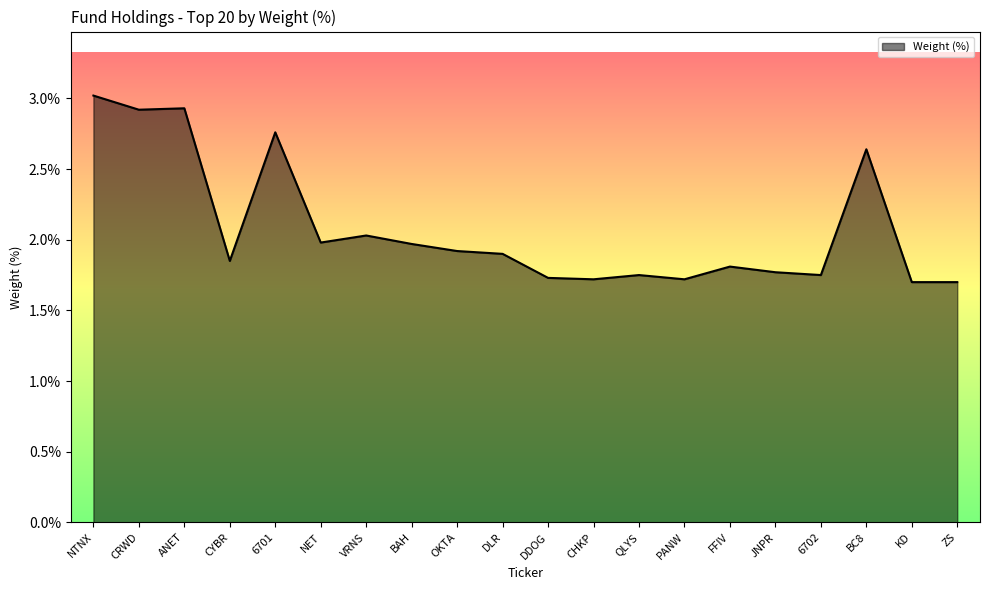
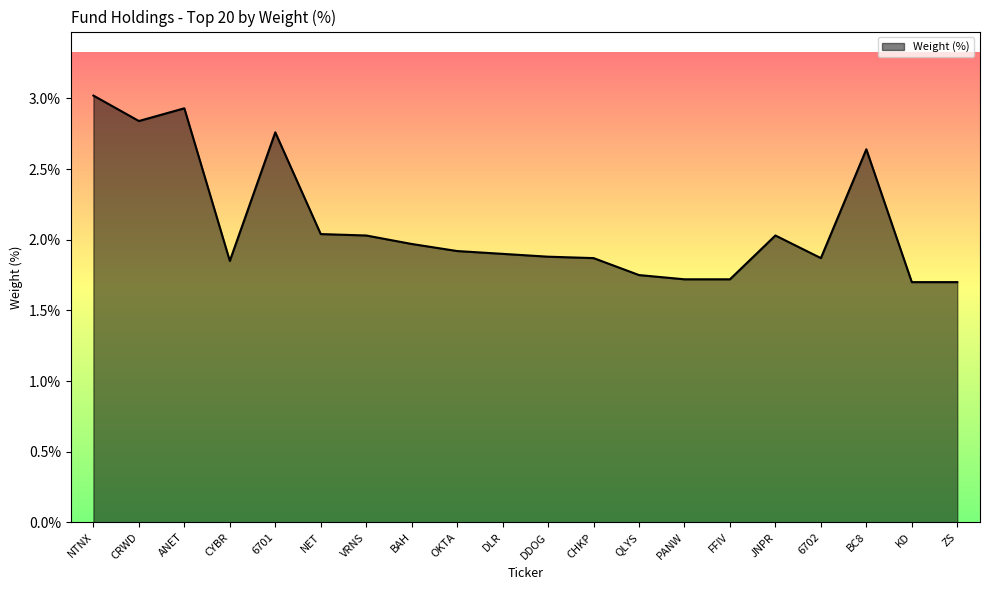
CRWD: 2.92% -> 2.84%
NET: 1.98% -> 2.04%
DDOG: 1.73% -> 1.88%
CHKP: 1.72% -> 1.87%
FFIV: 1.81% -> 1.72%
JNPR: 1.77% -> 2.03%
6702: 1.75% -> 1.87%
